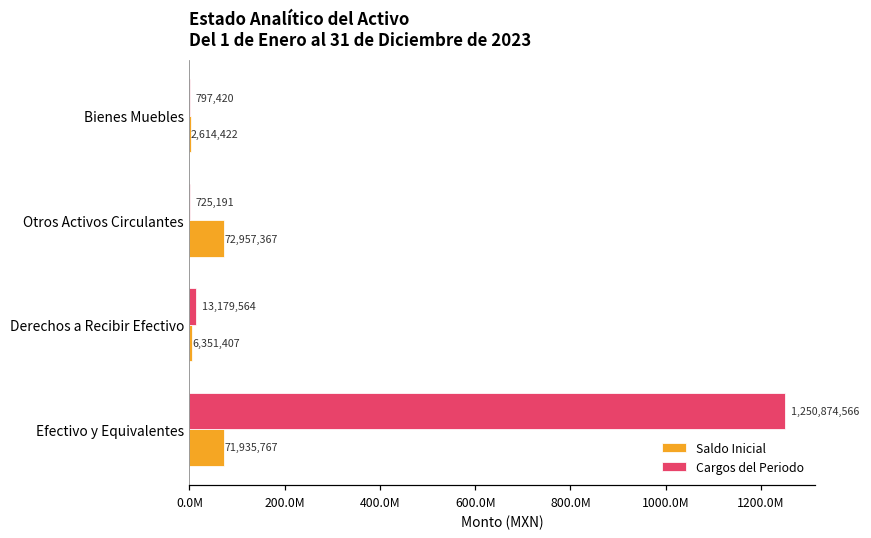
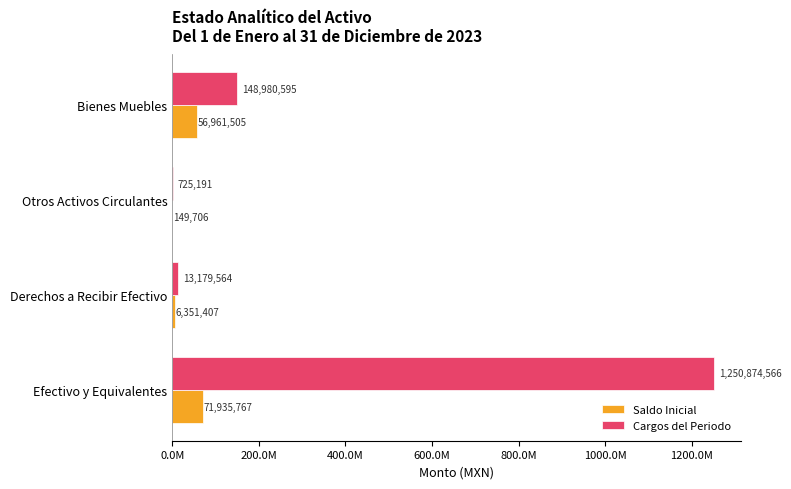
Cargos del Periodo, Bienes Muebles: 797,420 -> 148,980,595
Saldo Inicial, Bienes Muebles: 2,614,422 -> 56,961,505
Saldo Inicial, Otros Activos Circulantes: 72,957,367 -> 149,706
